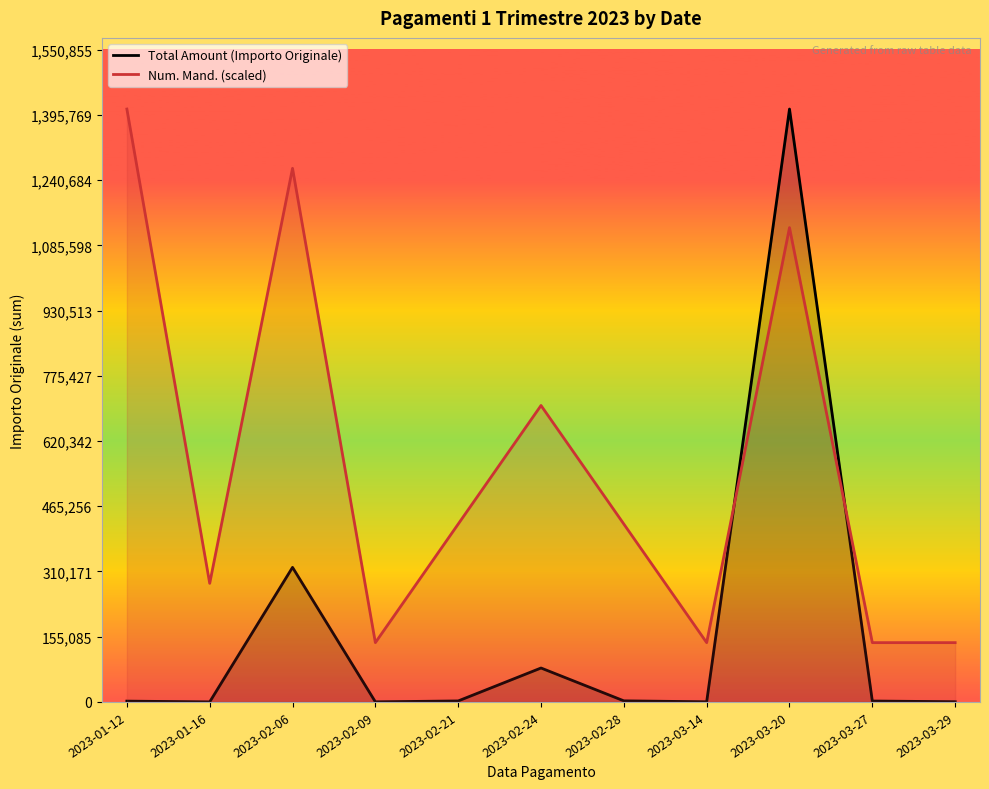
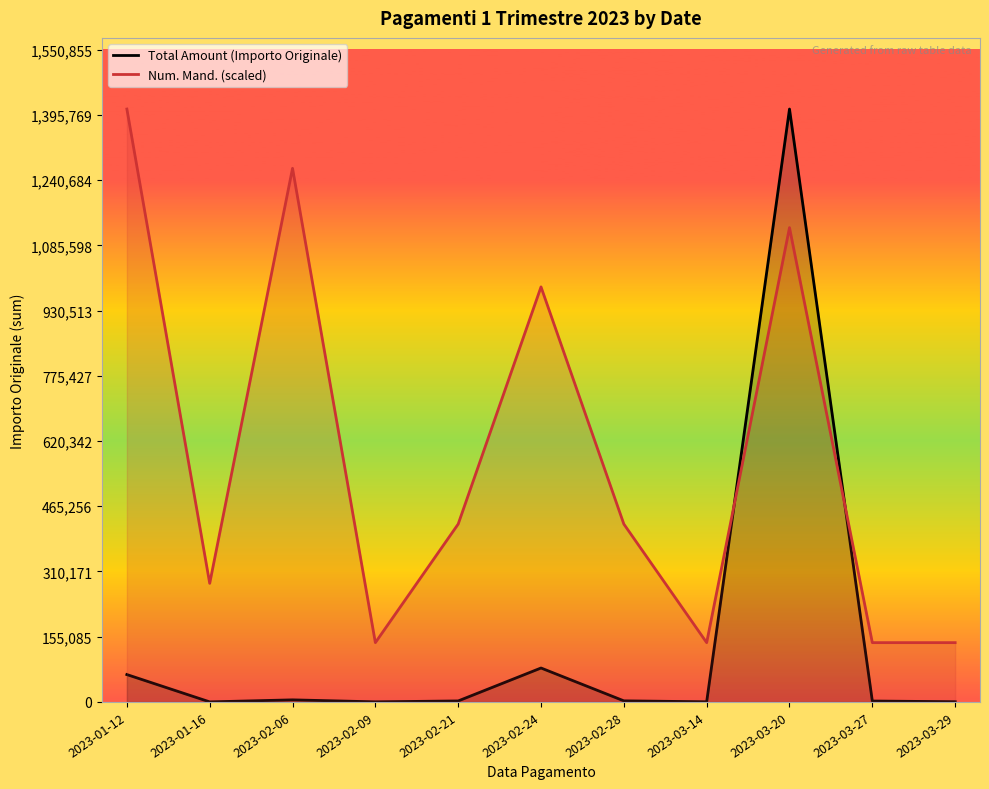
Total Amount (Importo Originale), 2023-01-12: 0 -> 70,000
Total Amount (Importo Originale), 2023-02-06: 320,000 -> 0
Num. Mand. (scaled), 2023-02-24: 700,000 -> 990,000
